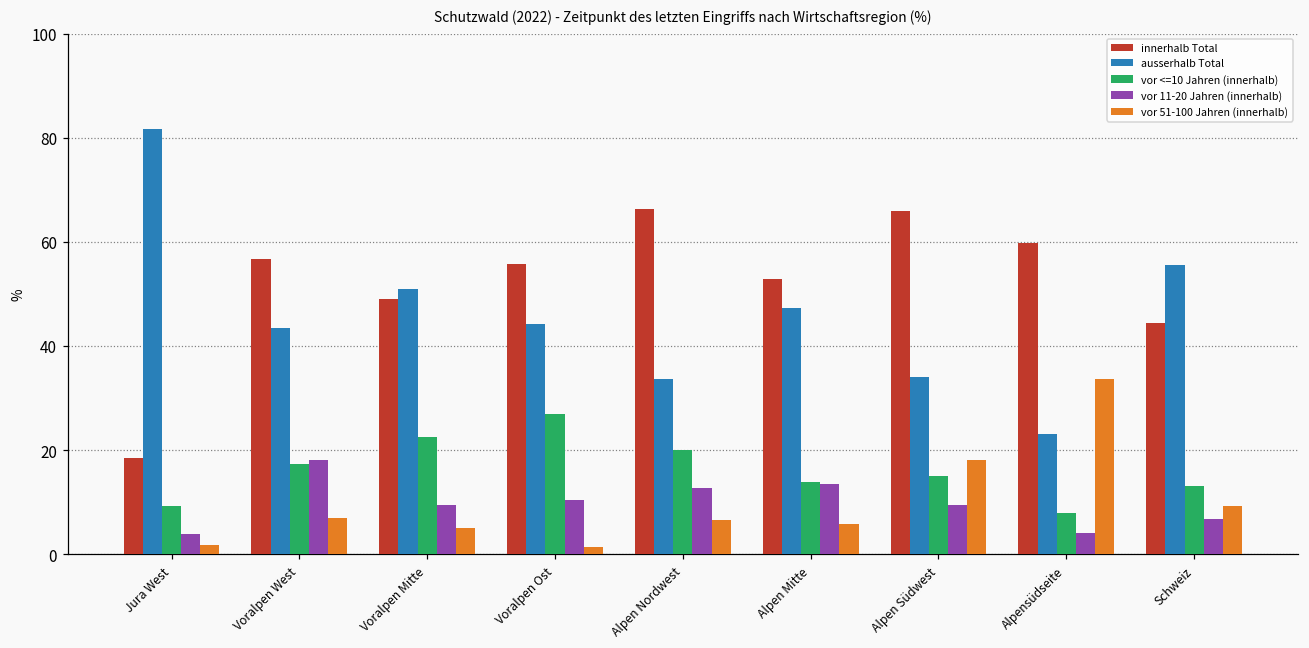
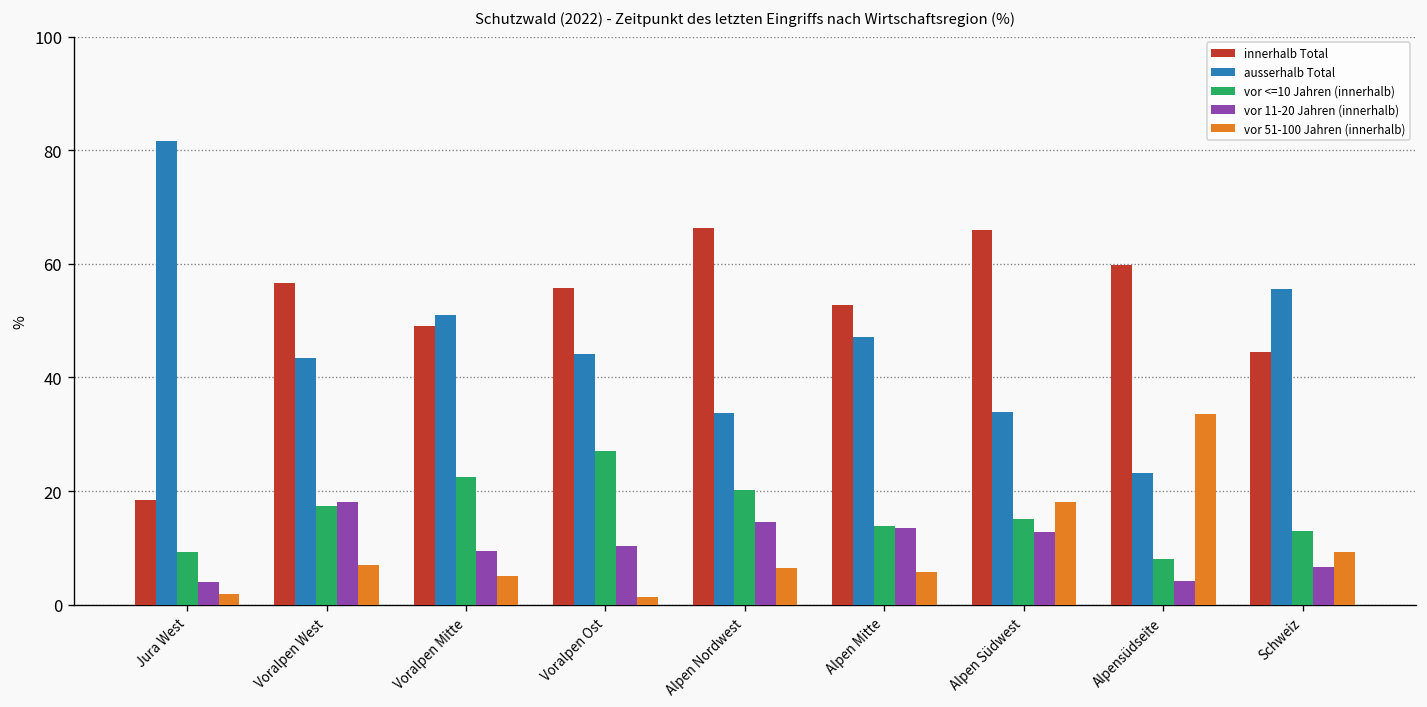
vor 11-20 Jahren (innerhalb), Alpen Nordwest: 13 -> 15
vor 11-20 Jahren (innerhalb), Alpen Südwest: 9 -> 13
